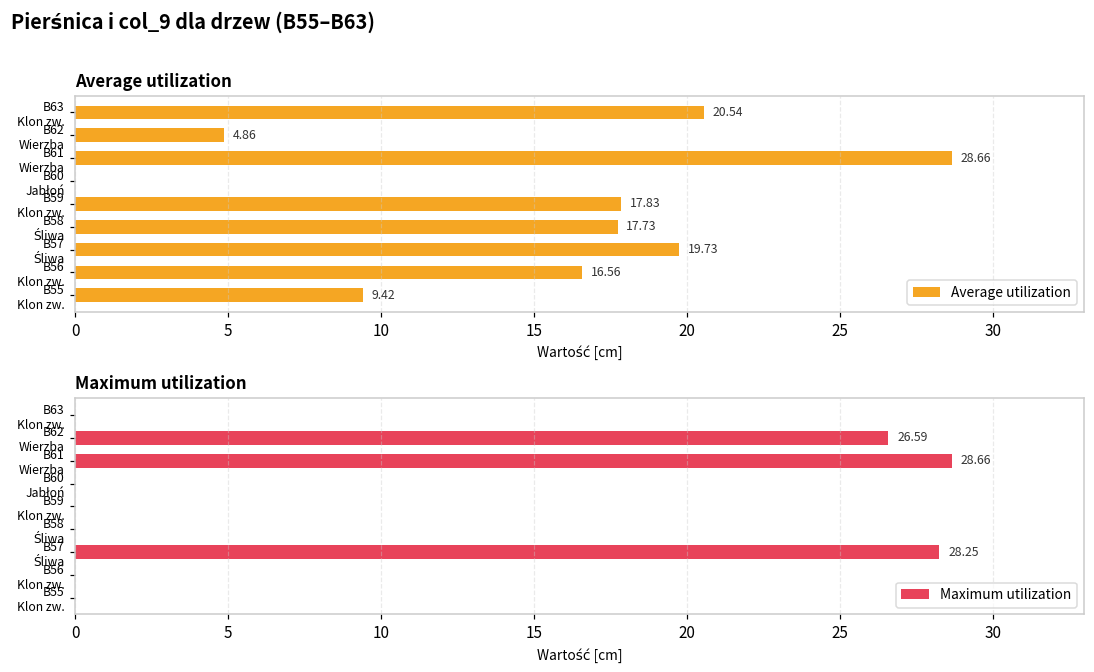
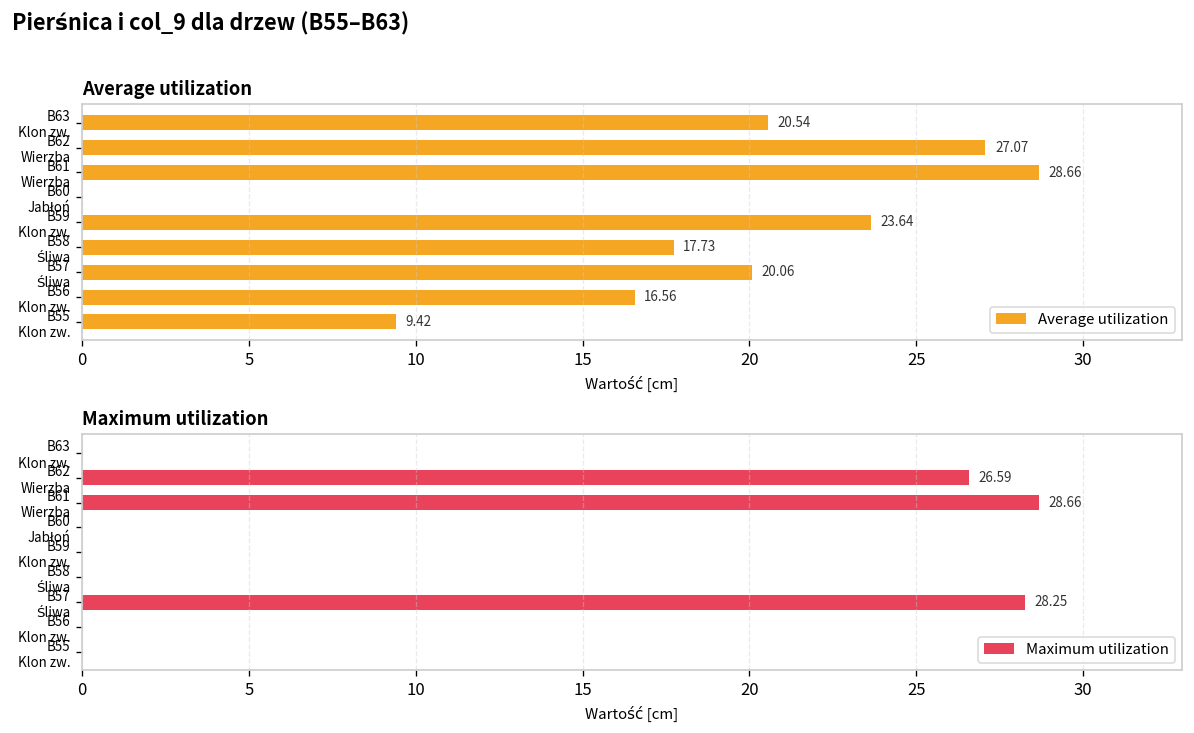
Average utilization, B62 Wierzba: 4.86 -> 27.07
Average utilization, B59 Klon zw.: 17.83 -> 23.64
Average utilization, B57 Śliwa: 19.73 -> 20.06
